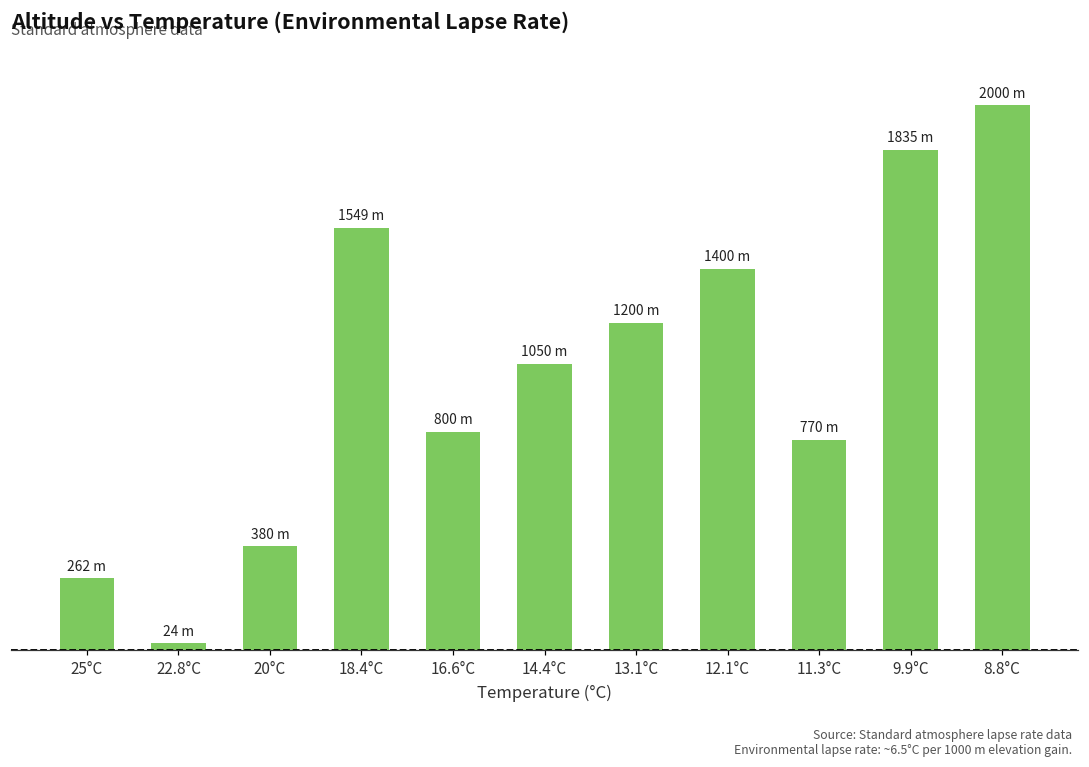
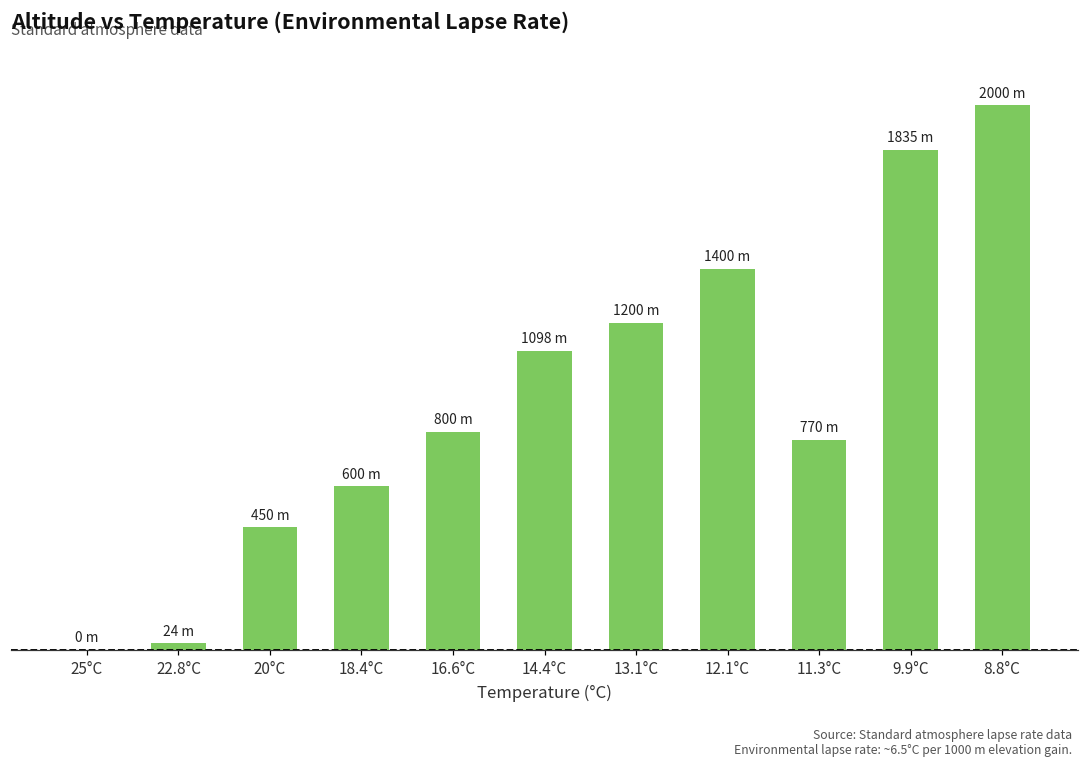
25°C: 262 -> 0
20°C: 380 -> 450
18.4°C: 1549 -> 600
14.4°C: 1050 -> 1098
